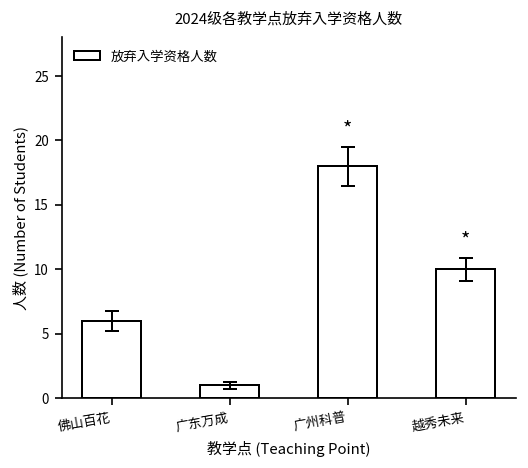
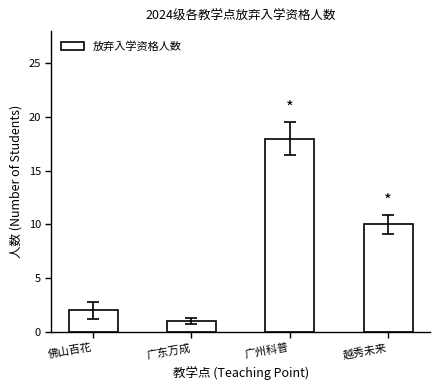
放弃入学资格人数, 佛山百花: 6 -> 2
